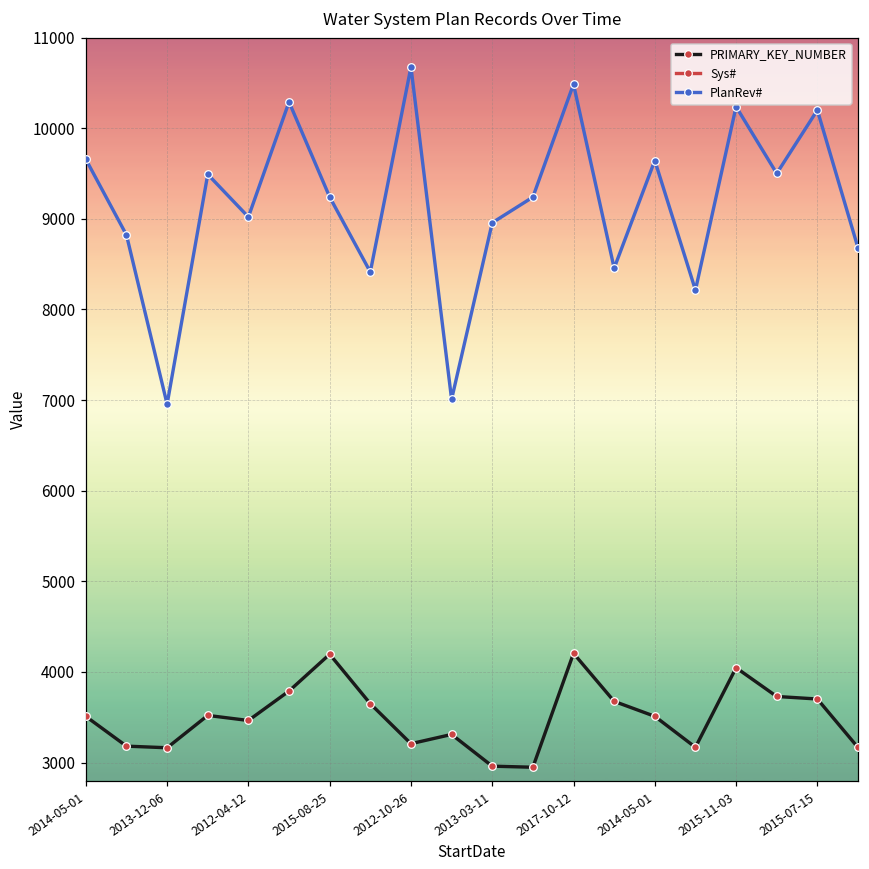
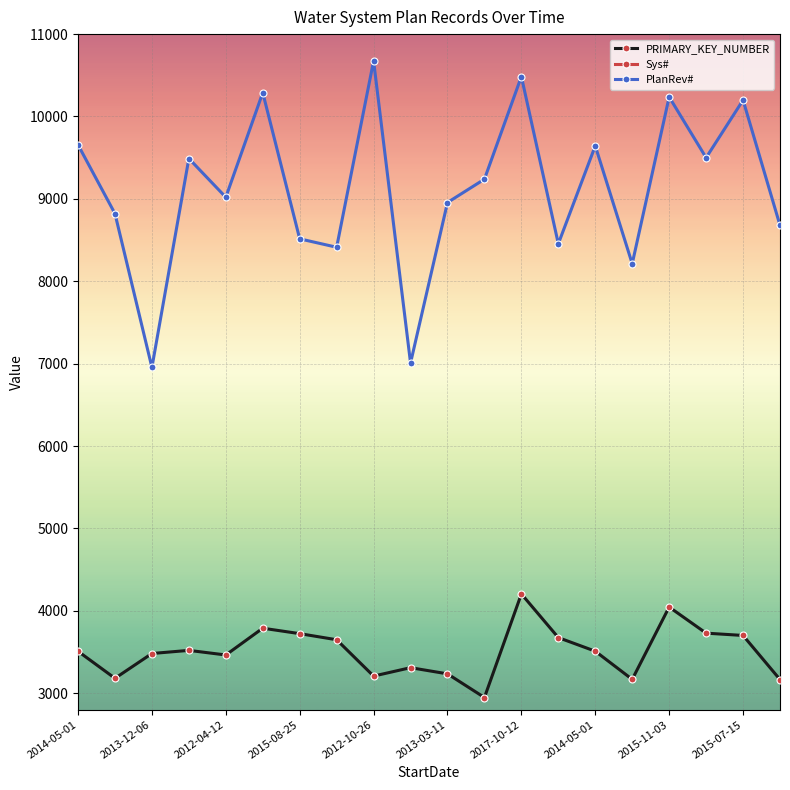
PRIMARY_KEY_NUMBER, 2013-12-06: 3200 -> 3500
PRIMARY_KEY_NUMBER, 2015-08-25: 4200 -> 3700
PlanRev#, 2015-08-25: 9200 -> 8500
PRIMARY_KEY_NUMBER, 2013-03-11: 3000 -> 3200
